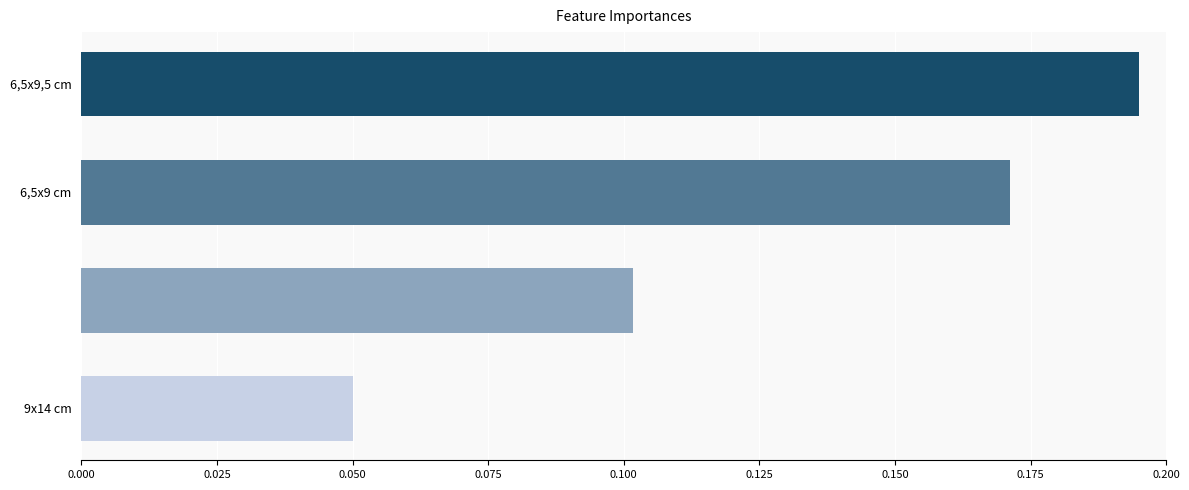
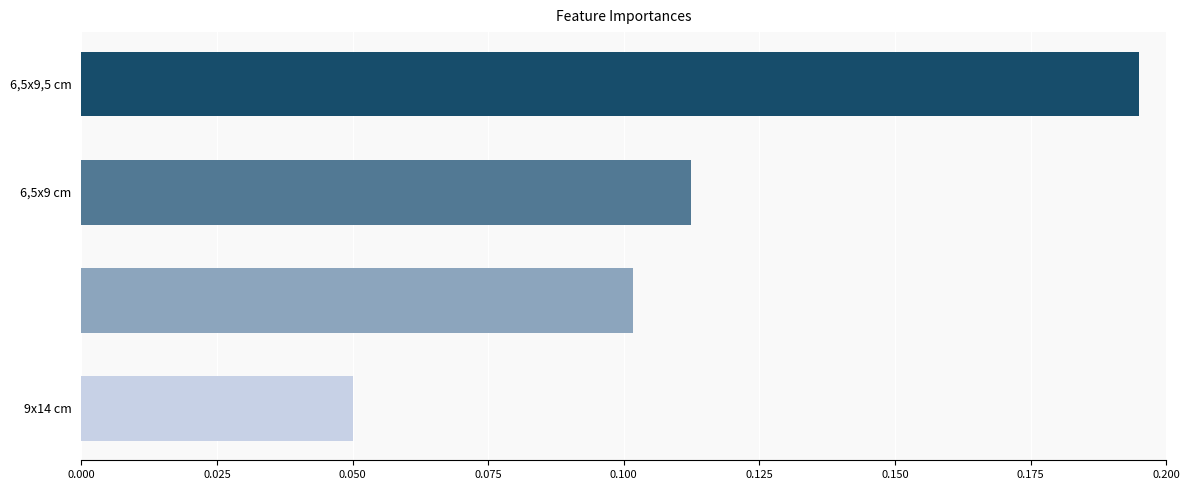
6,5x9 cm: 0.171 -> 0.112
